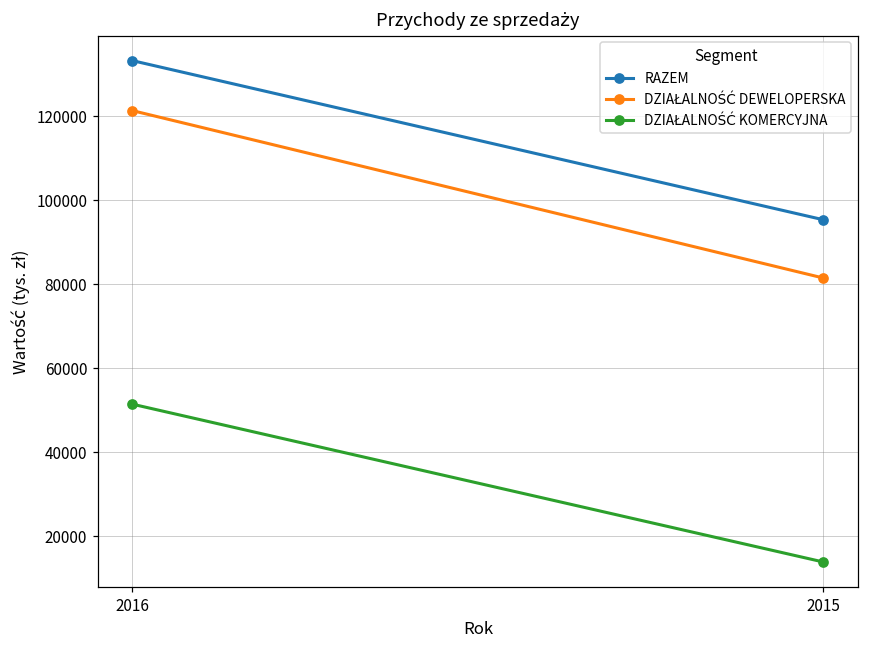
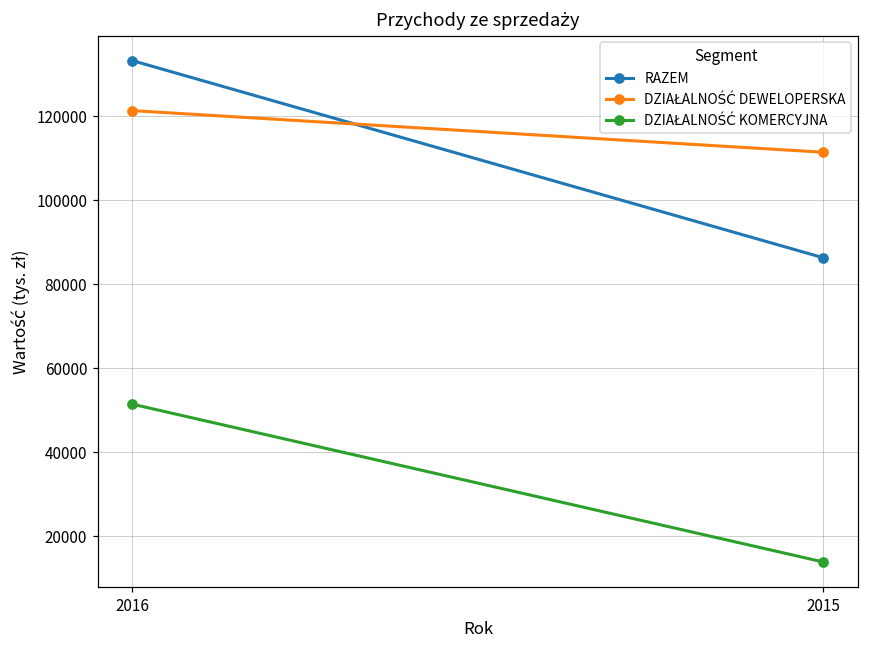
RAZEM, 2015: 95000 -> 86000
DZIAŁALNOŚĆ DEWELOPERSKA, 2015: 82000 -> 111000
